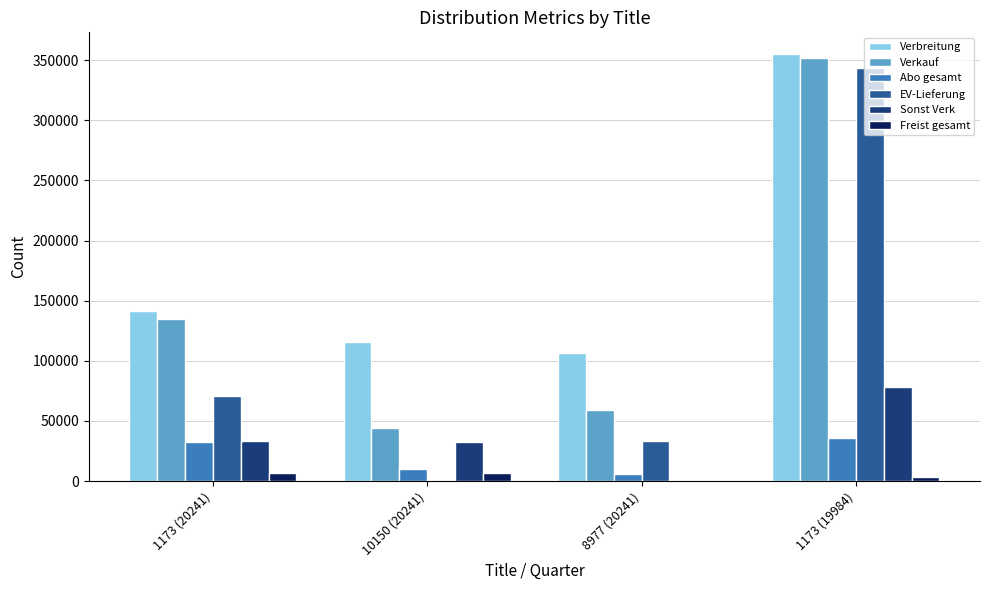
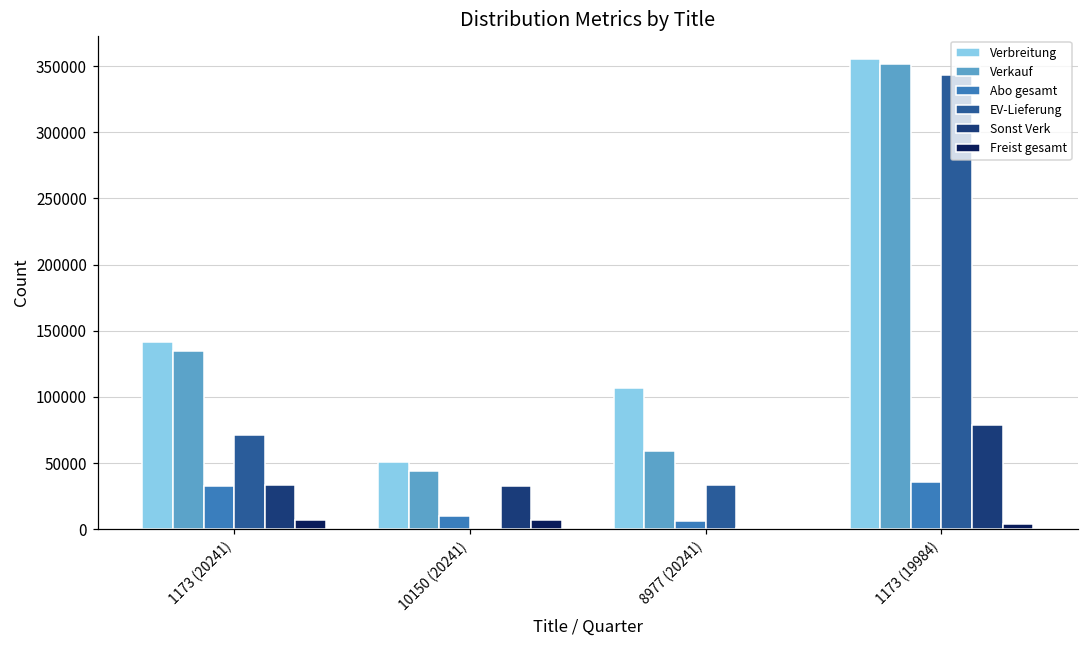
Verbreitung, 10150 (20241): 115000 -> 51000
